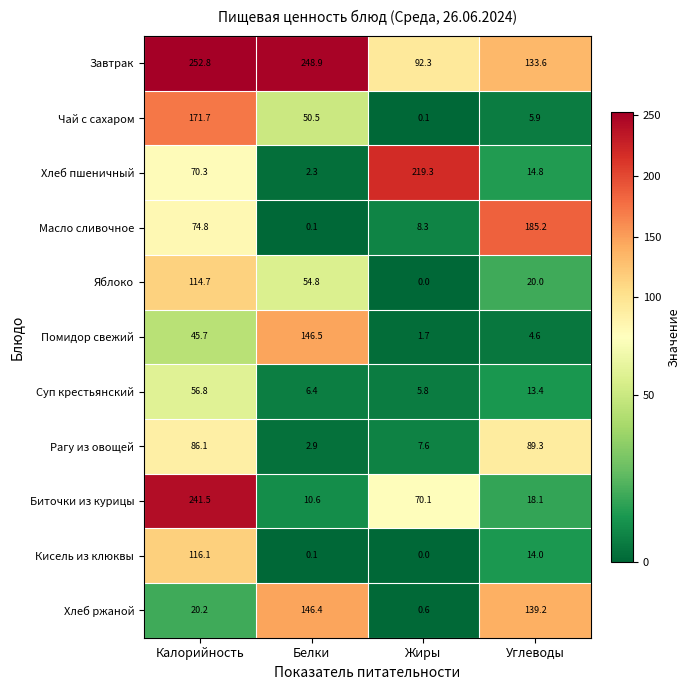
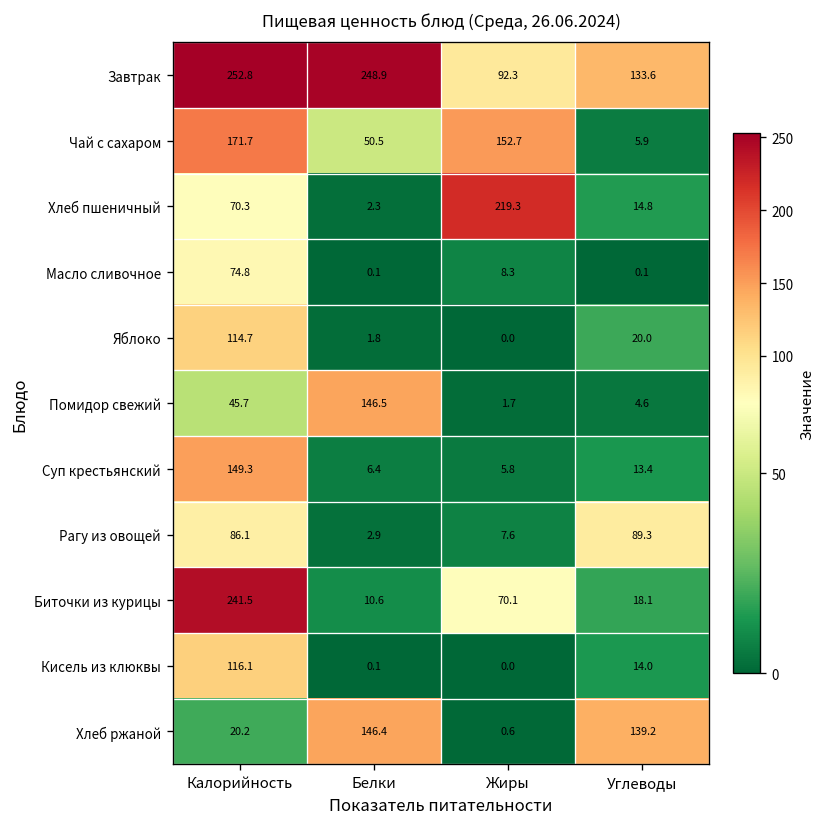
Чай с сахаром, Жиры: 0.1 -> 152.7
Масло сливочное, Углеводы: 185.2 -> 0.1
Яблоко, Белки: 54.8 -> 1.8
Суп крестьянский, Калорийность: 56.8 -> 149.3
